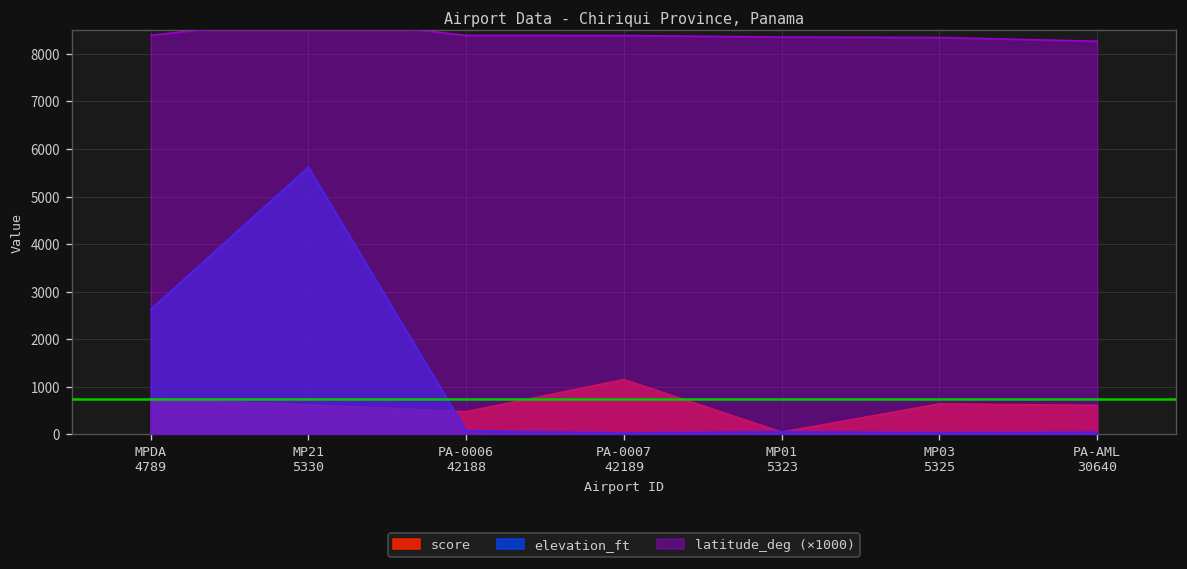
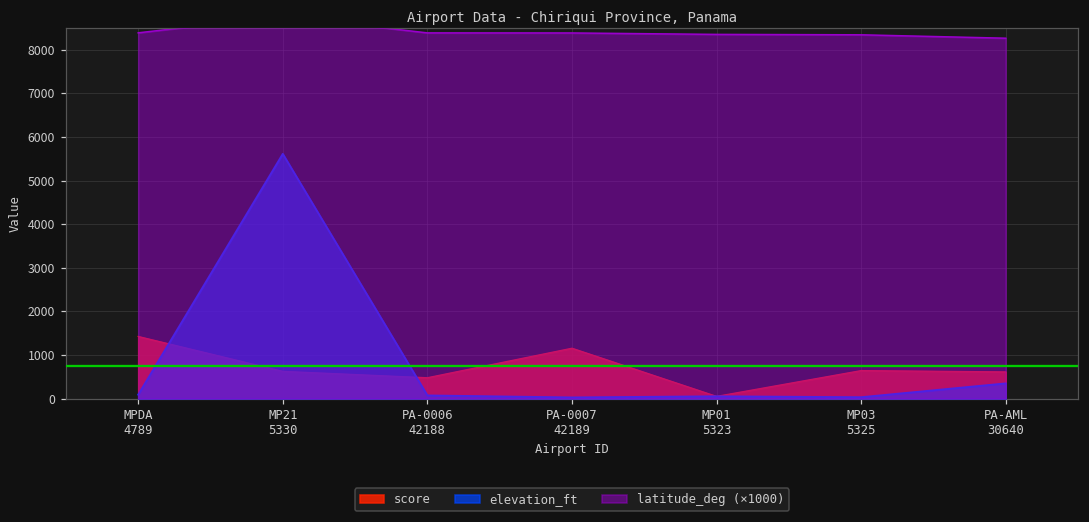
score, MPDA 4789: 800 -> 1400
elevation_ft, MPDA 4789: 2600 -> 100
elevation_ft, PA-AML 30640: 0 -> 300
